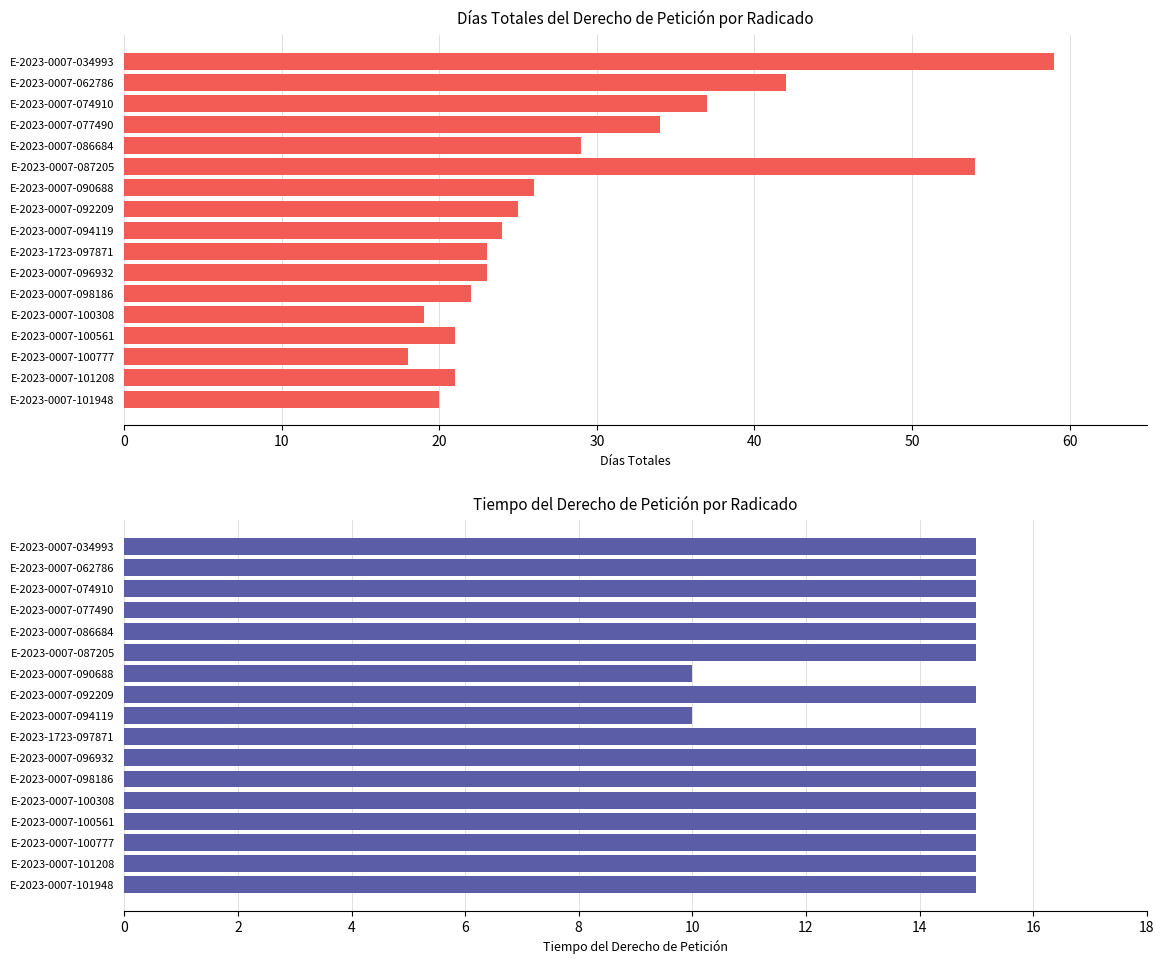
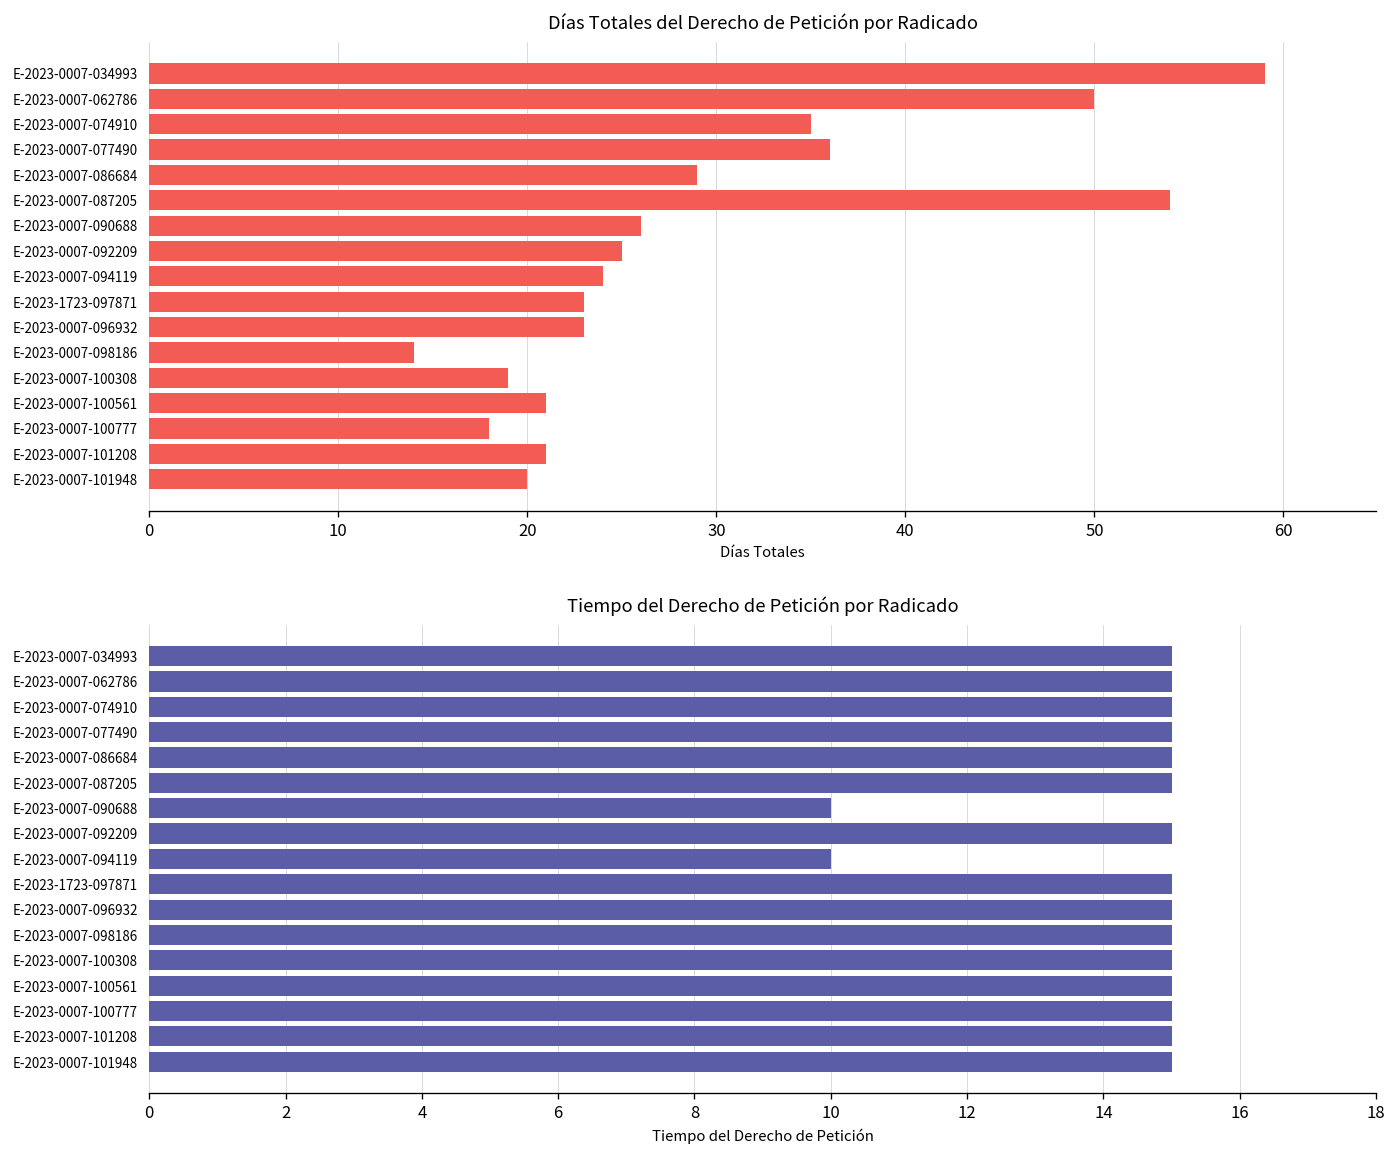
Días Totales del Derecho de Petición por Radicado, E-2023-0007-062786: 42 -> 50
Días Totales del Derecho de Petición por Radicado, E-2023-0007-074910: 37 -> 35
Días Totales del Derecho de Petición por Radicado, E-2023-0007-077490: 34 -> 36
Días Totales del Derecho de Petición por Radicado, E-2023-0007-098186: 22 -> 14
